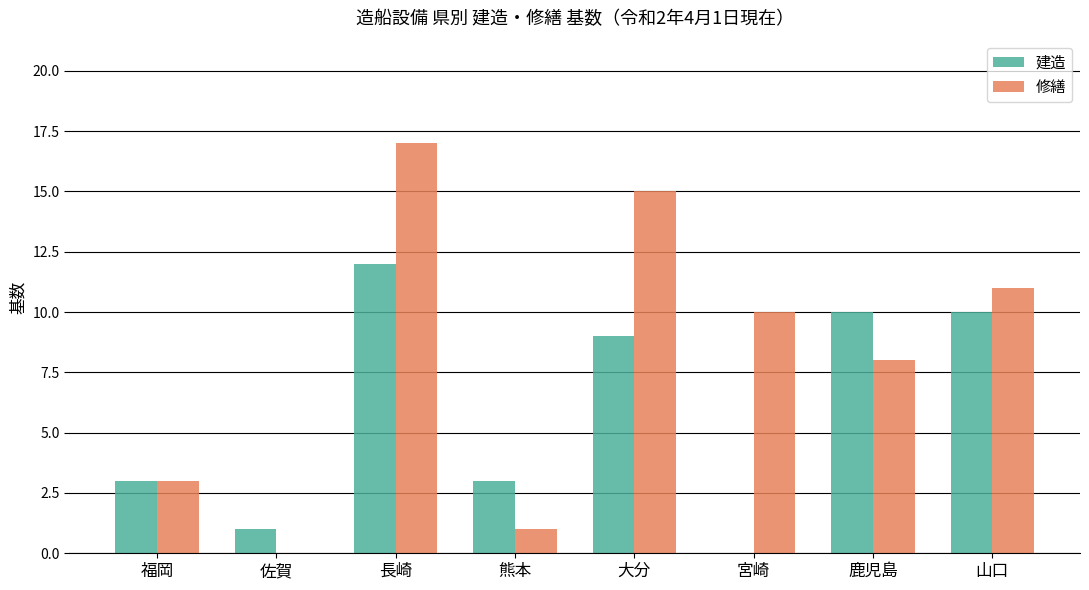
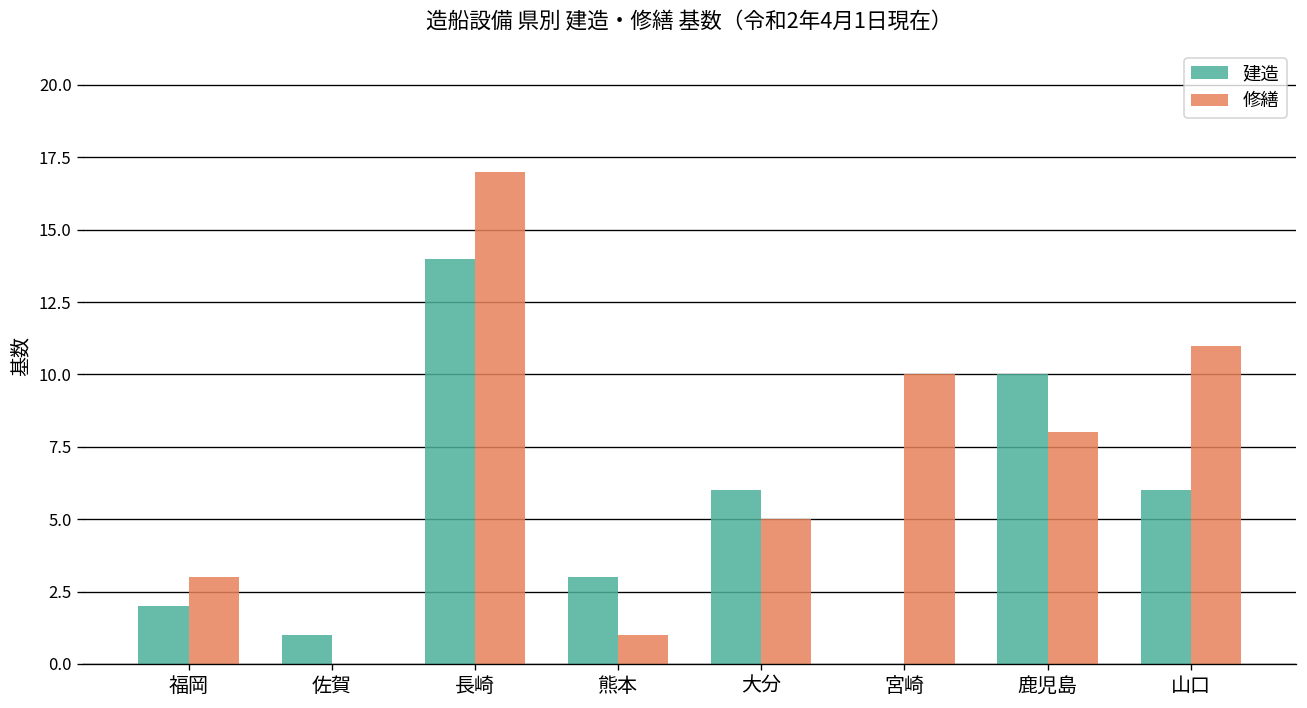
建造, 福岡: 3 -> 2
建造, 長崎: 12 -> 14
建造, 大分: 9 -> 6
修繕, 大分: 15 -> 5
建造, 山口: 10 -> 6
